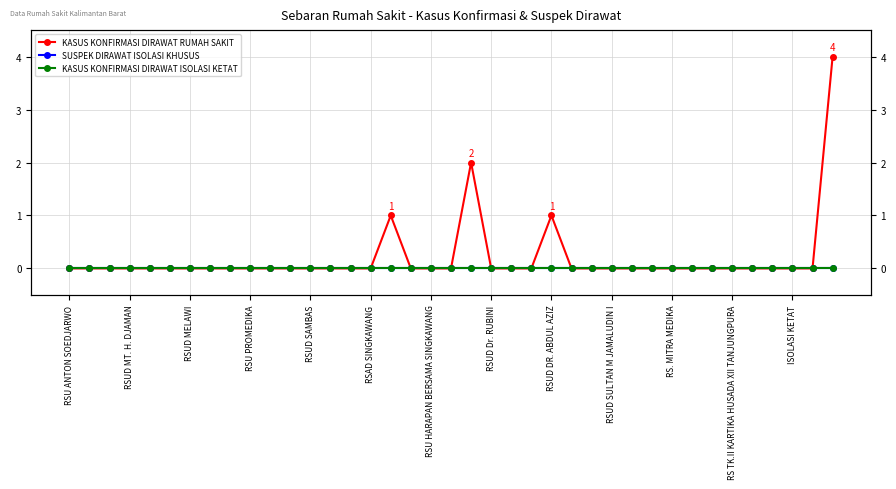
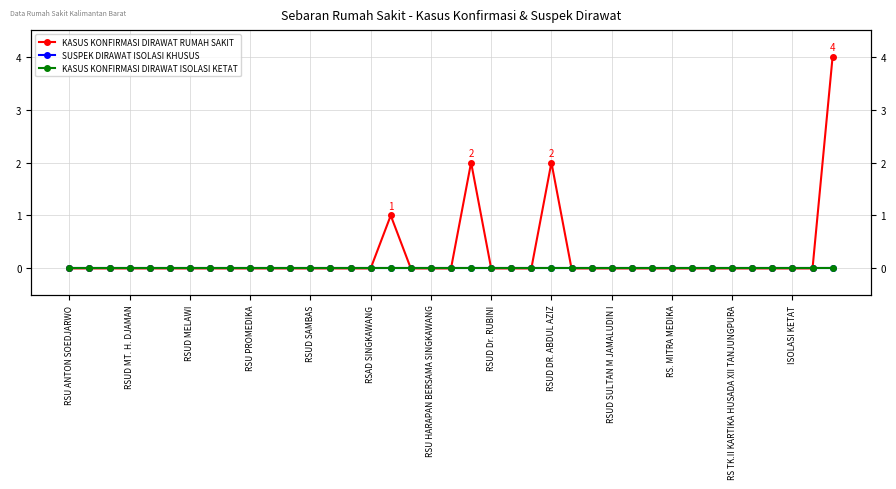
KASUS KONFIRMASI DIRAWAT RUMAH SAKIT, RSUD DR. ABDUL AZIZ: 1 -> 2
